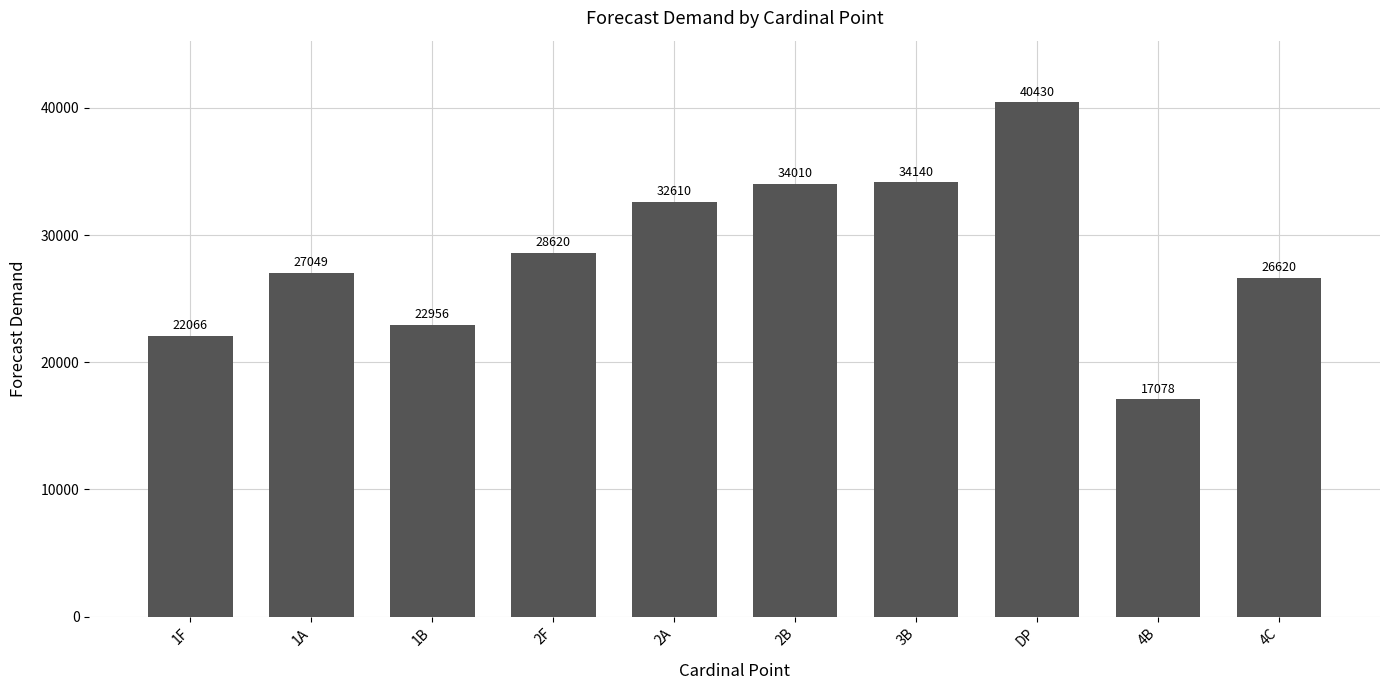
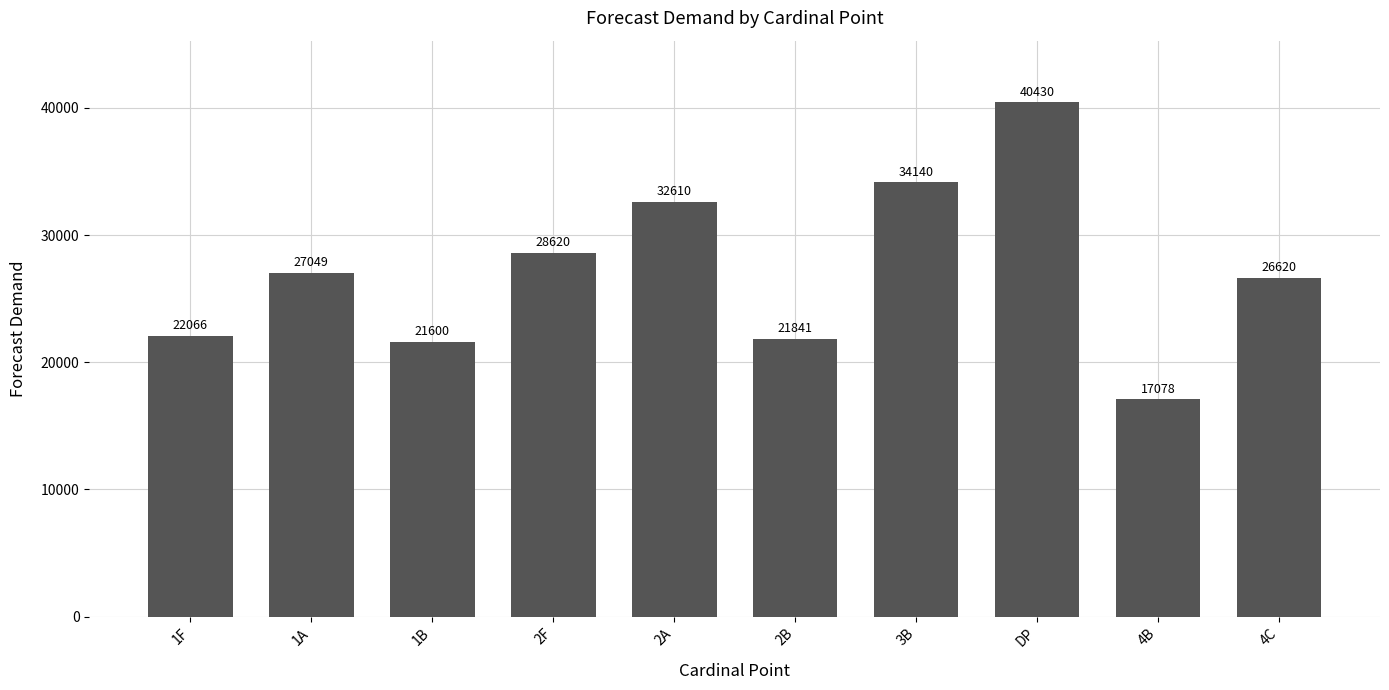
1B: 22956 -> 21600
2B: 34010 -> 21841
